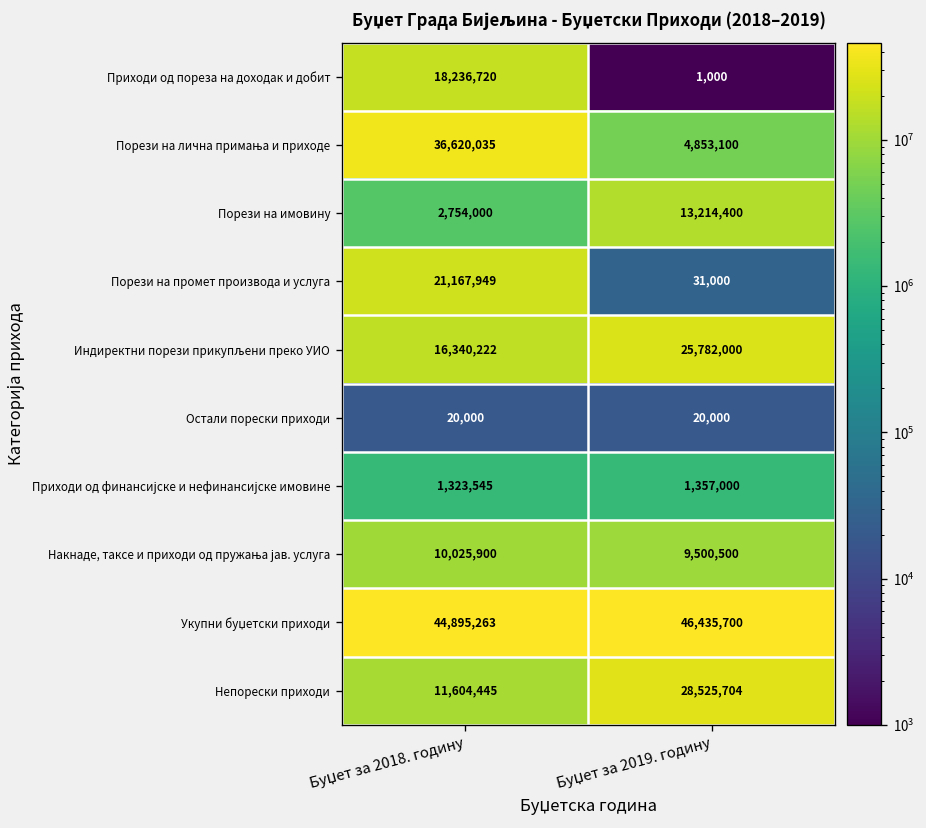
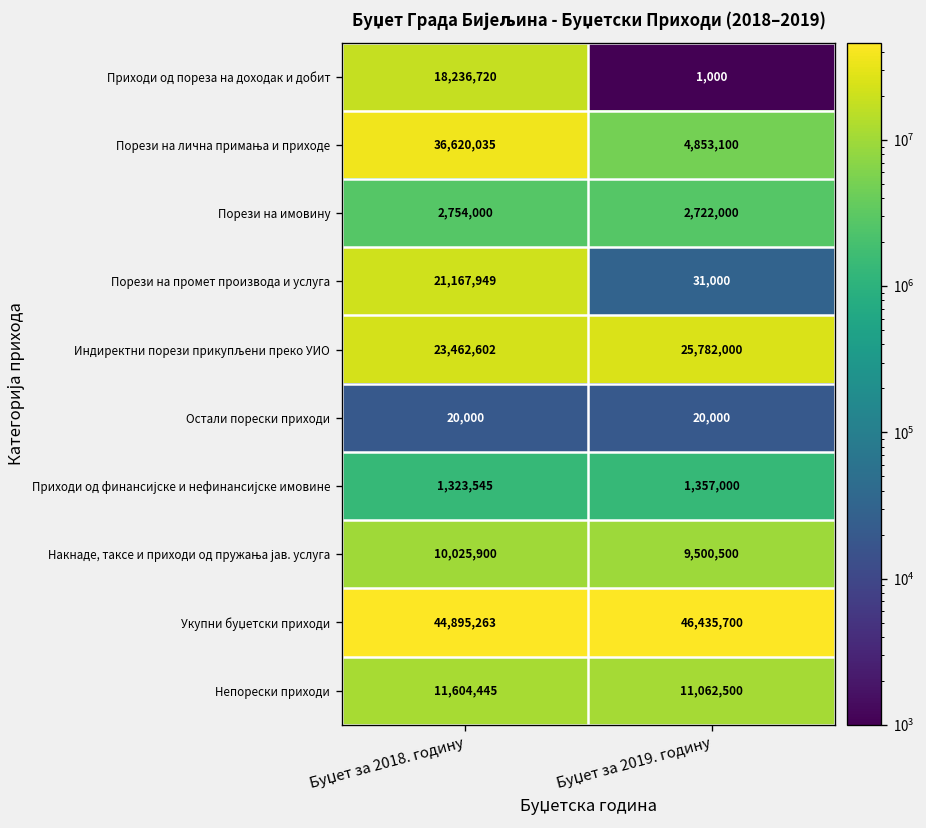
Порези на имовину, Буџет за 2019. годину: 13,214,400 -> 2,722,000
Индиректни порези прикупљени преко УИО, Буџет за 2018. годину: 16,340,222 -> 23,462,602
Непорески приходи, Буџет за 2019. годину: 28,525,704 -> 11,062,500
